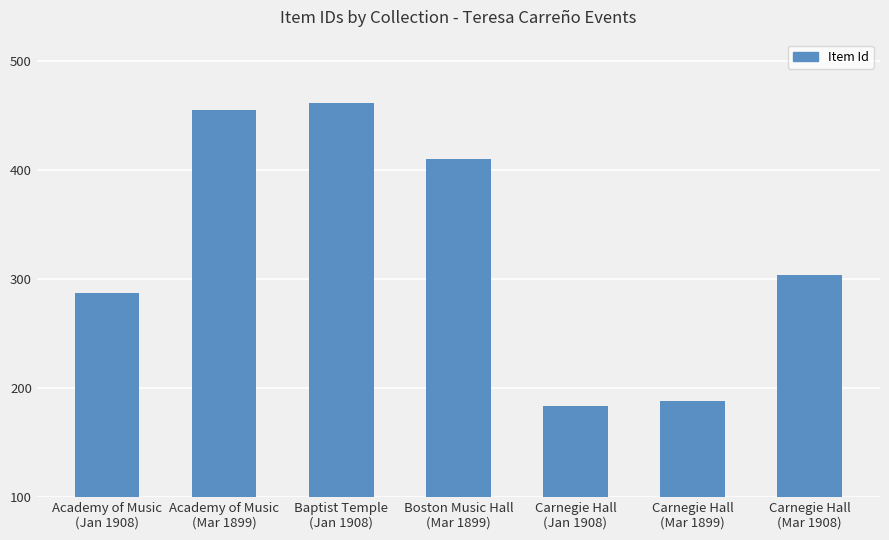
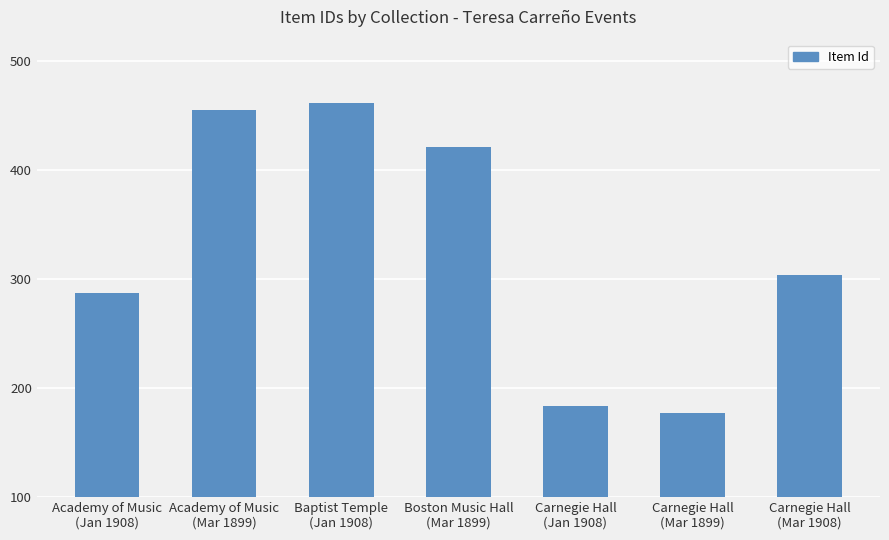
Boston Music Hall (Mar 1899): 410 -> 421
Carnegie Hall (Mar 1899): 188 -> 177
